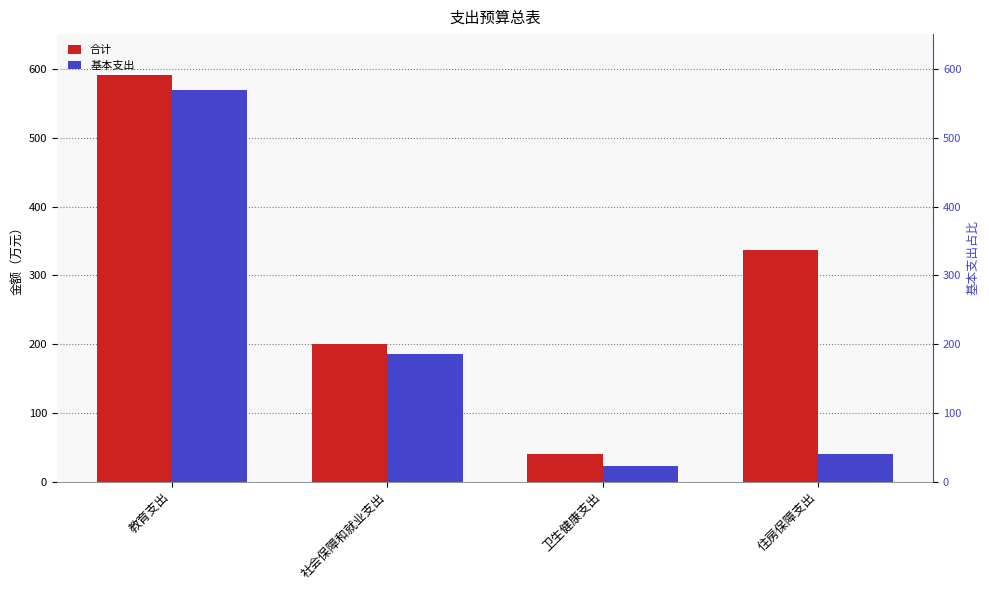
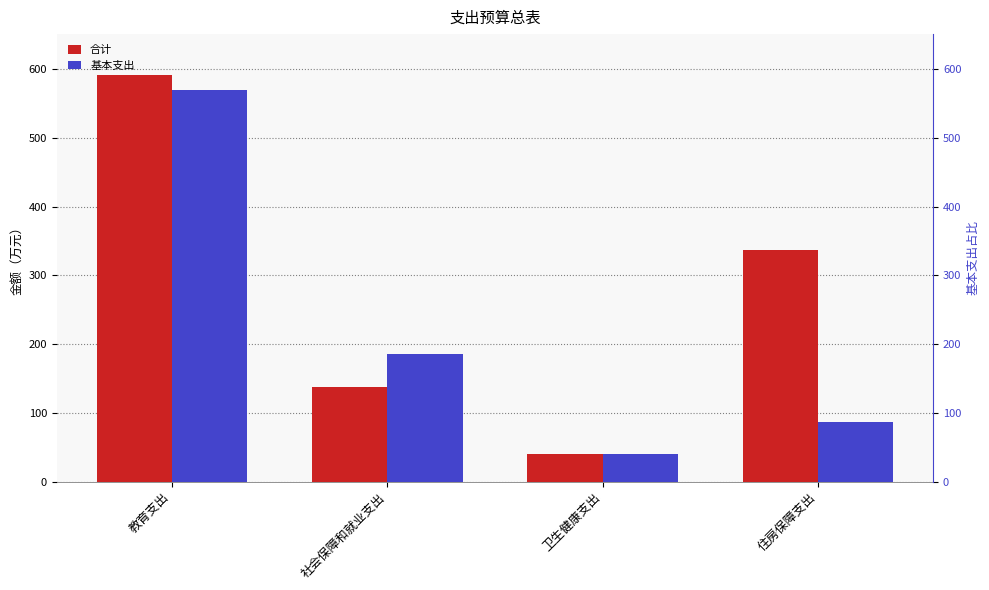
合计, 社会保障和就业支出: 200 -> 140
基本支出, 卫生健康支出: 20 -> 40
基本支出, 住房保障支出: 40 -> 90
